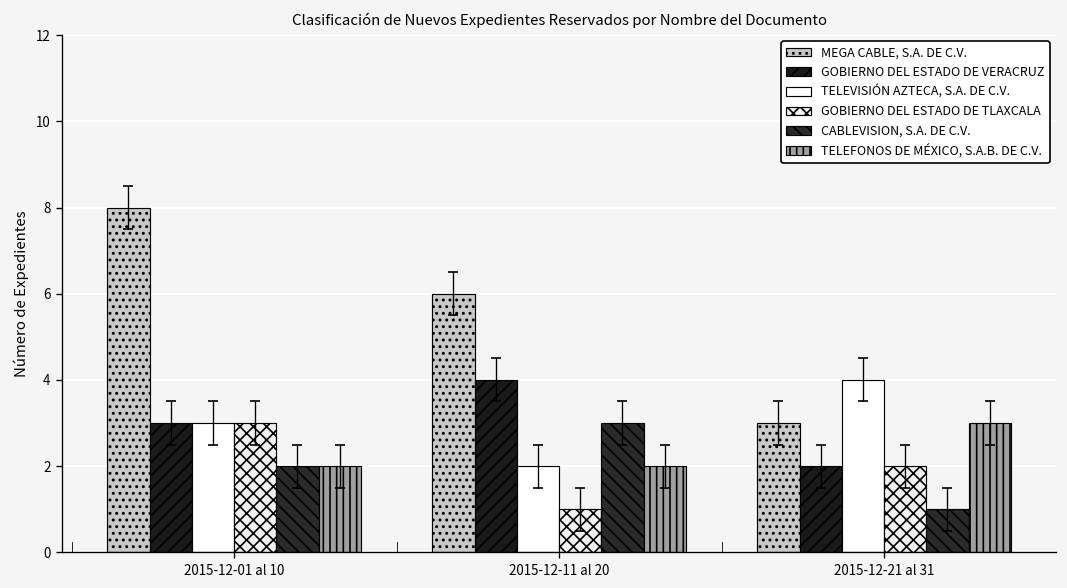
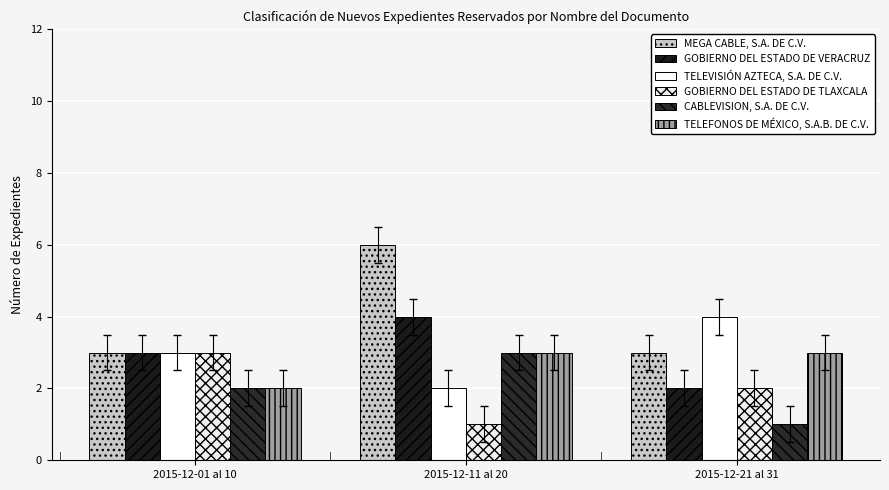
MEGA CABLE, S.A. DE C.V., 2015-12-01 al 10: 8 -> 3
TELEFONOS DE MÉXICO, S.A.B. DE C.V., 2015-12-11 al 20: 2 -> 3
